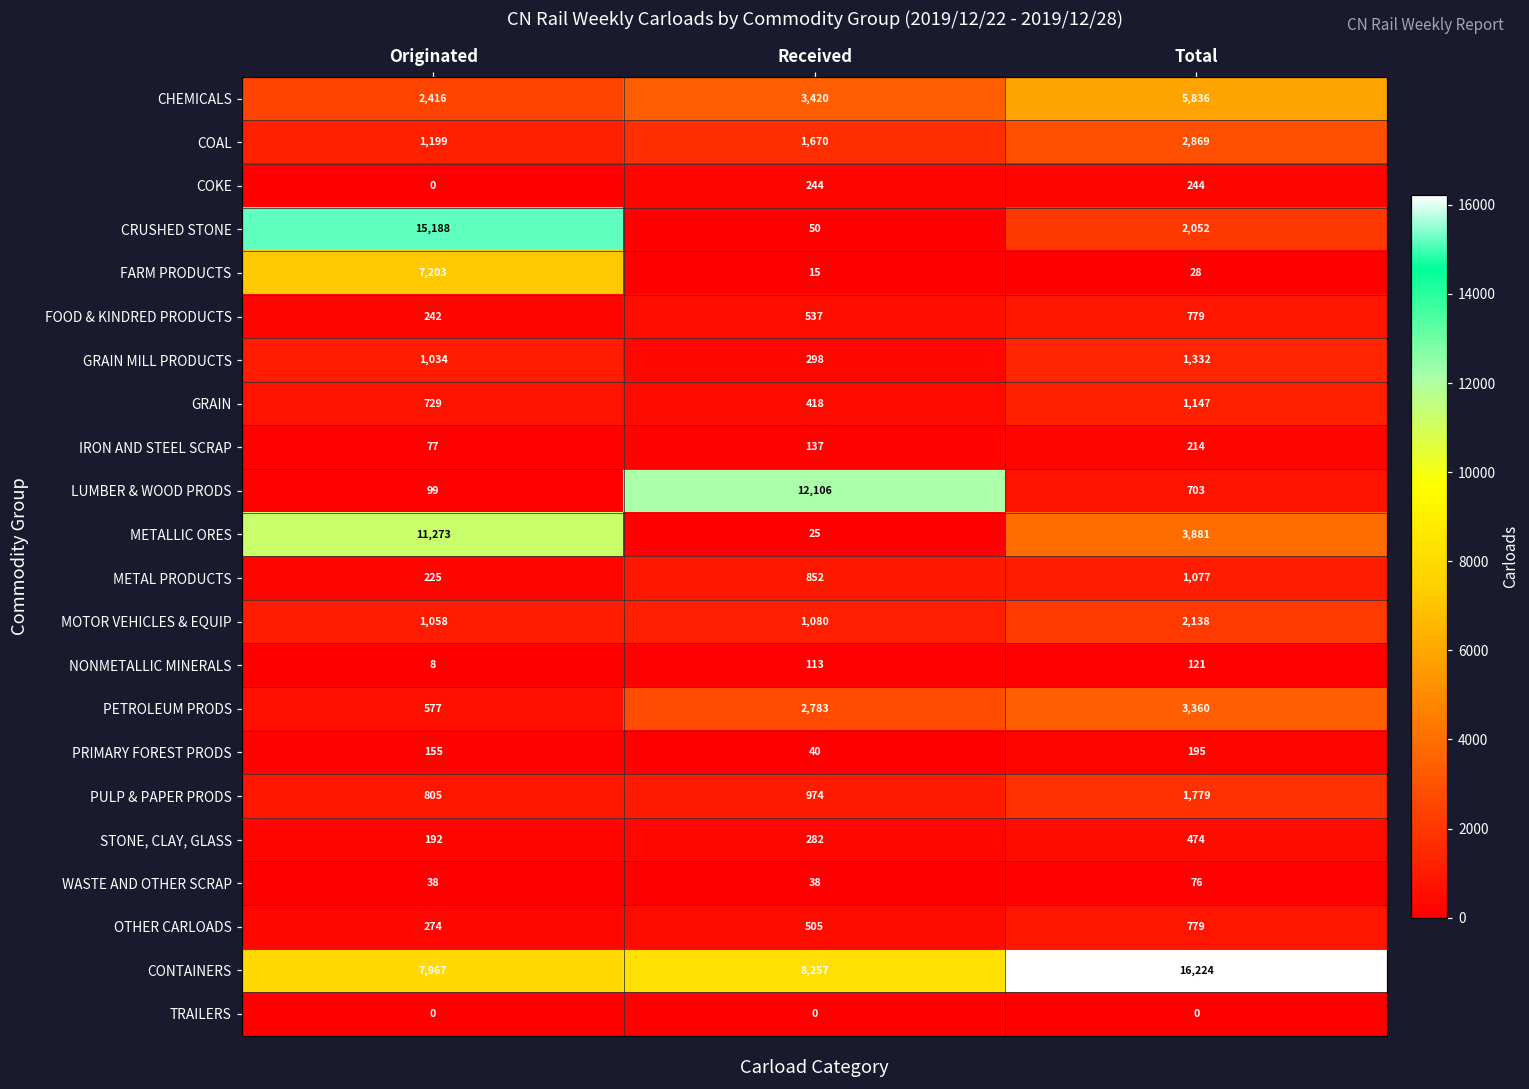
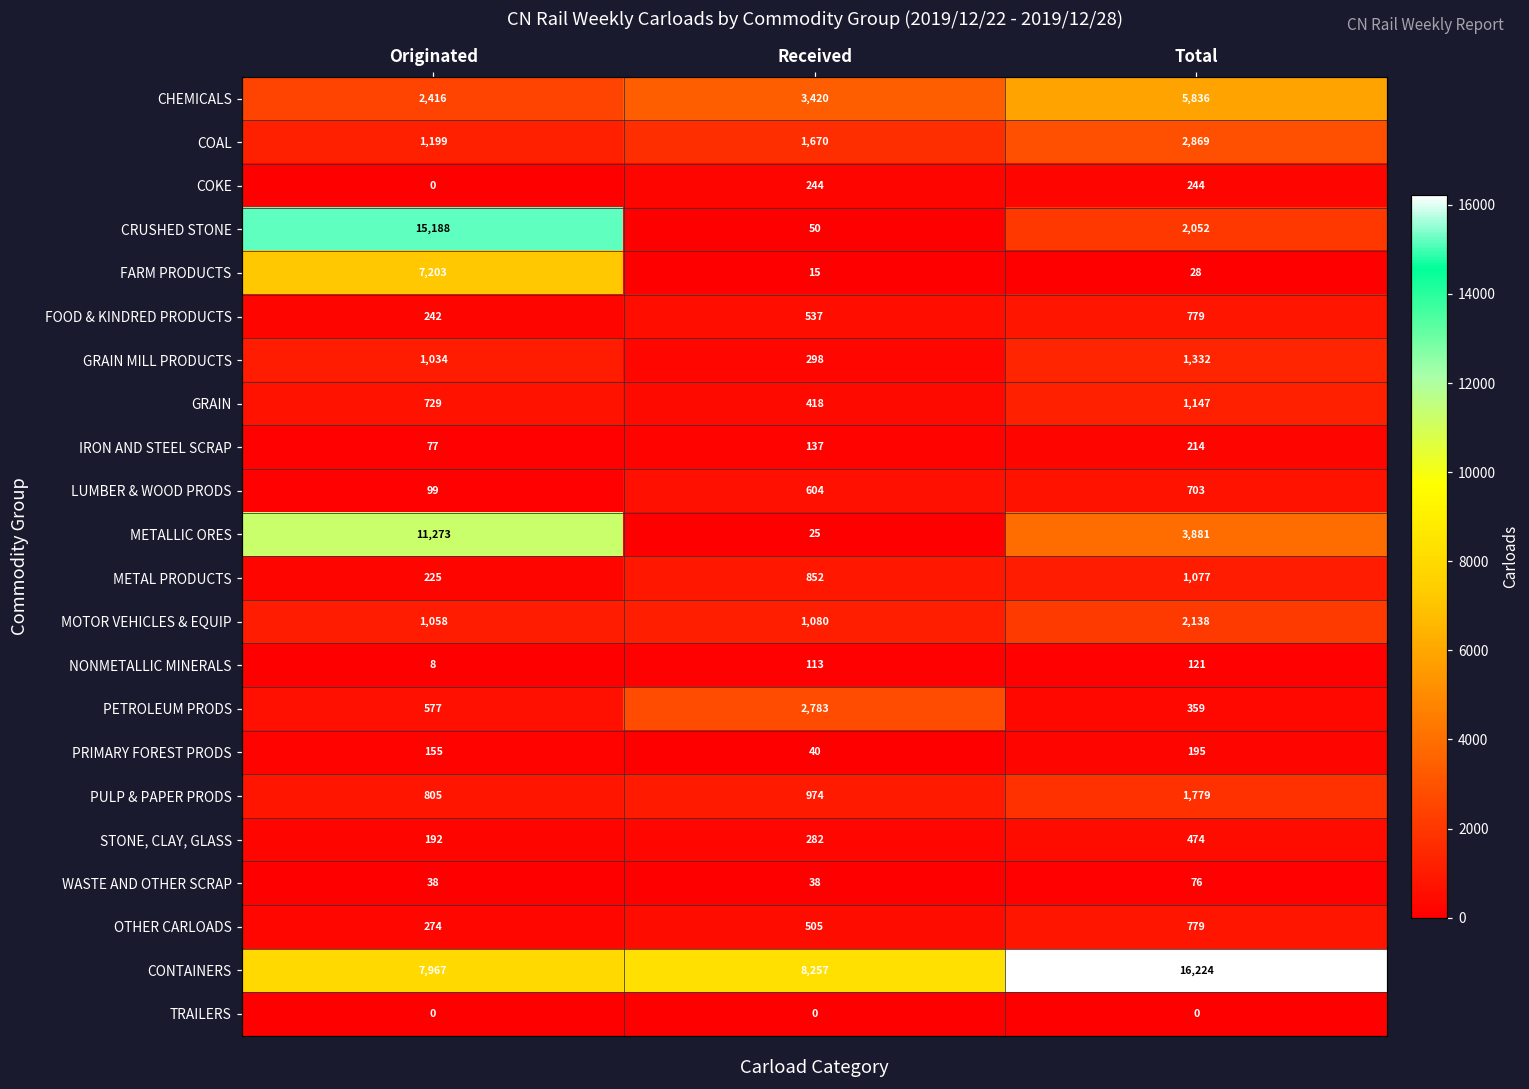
LUMBER & WOOD PRODS, Received: 12,106 -> 604
PETROLEUM PRODS, Total: 3,360 -> 359
